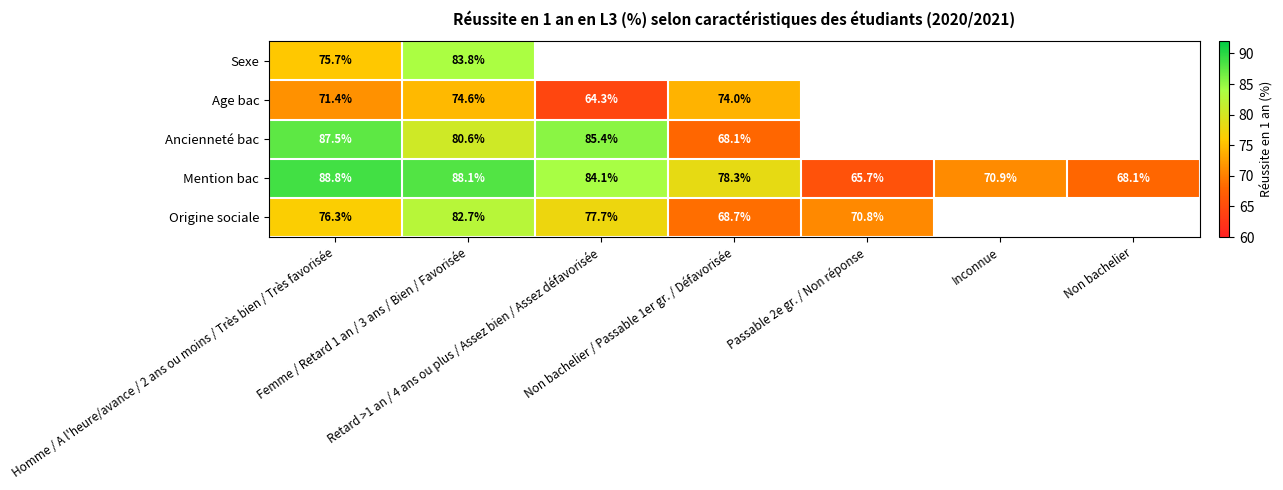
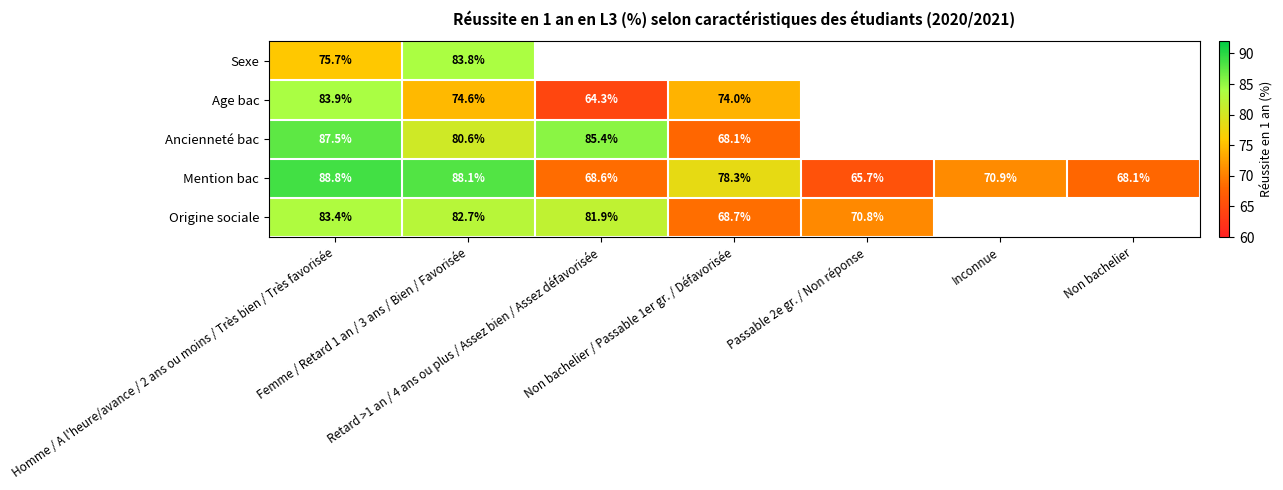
Age bac, Homme / A l'heure/avance / 2 ans ou moins / Très bien / Très favorisée: 71.4% -> 83.9%
Mention bac, Retard >1 an / 4 ans ou plus / Assez bien / Assez défavorisée: 84.1% -> 68.6%
Origine sociale, Homme / A l'heure/avance / 2 ans ou moins / Très bien / Très favorisée: 76.3% -> 83.4%
Origine sociale, Retard >1 an / 4 ans ou plus / Assez bien / Assez défavorisée: 77.7% -> 81.9%
